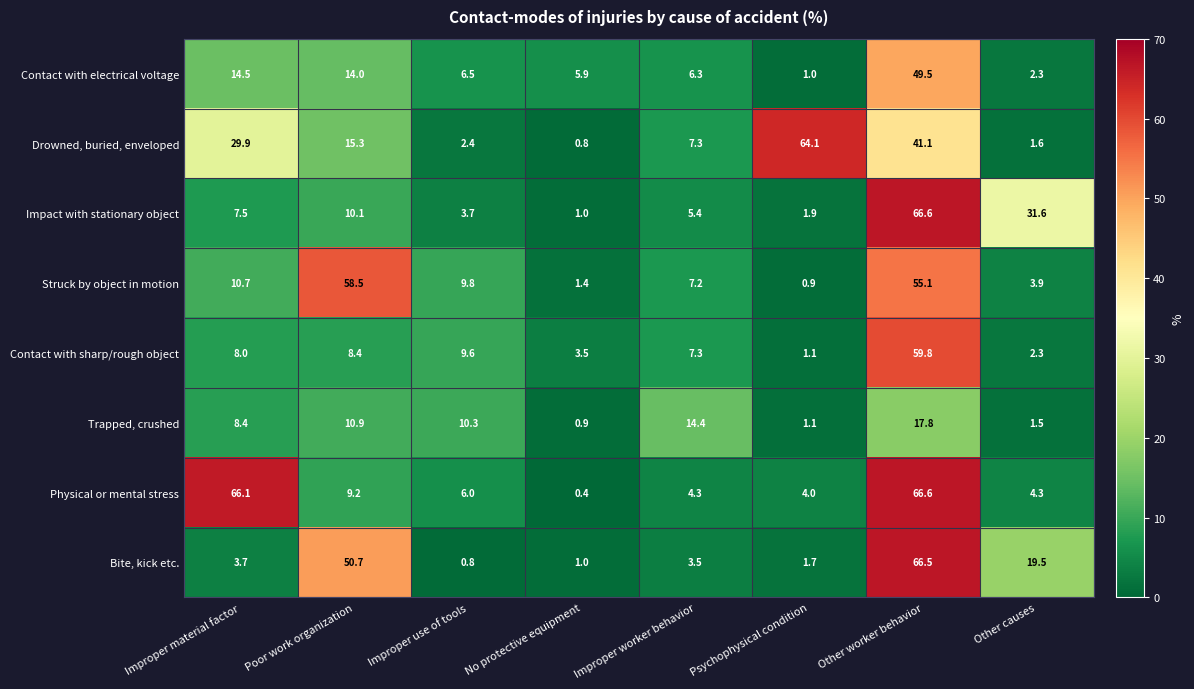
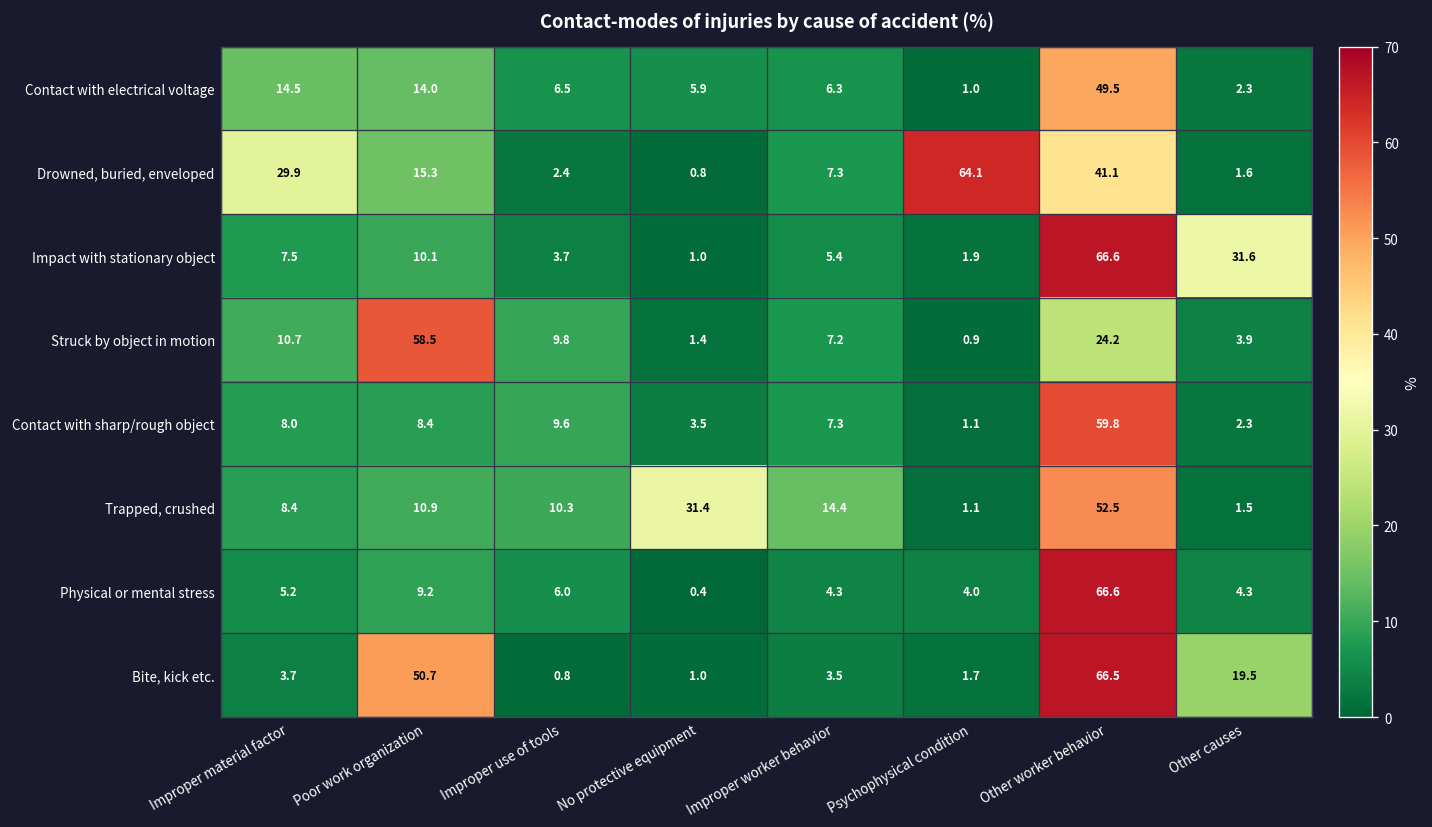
Struck by object in motion, Other worker behavior: 55.1 -> 24.2
Trapped, crushed, No protective equipment: 0.9 -> 31.4
Trapped, crushed, Other worker behavior: 17.8 -> 52.5
Physical or mental stress, Improper material factor: 66.1 -> 5.2
